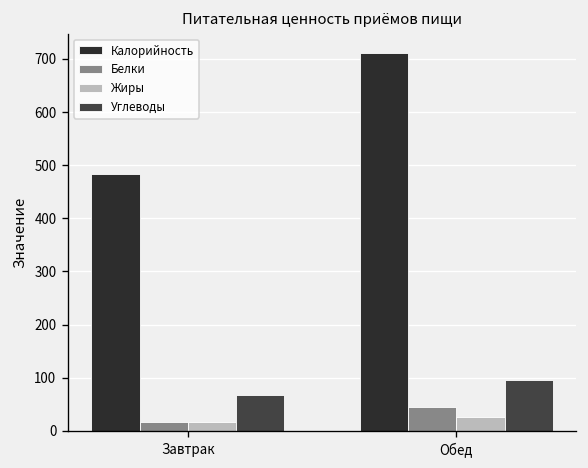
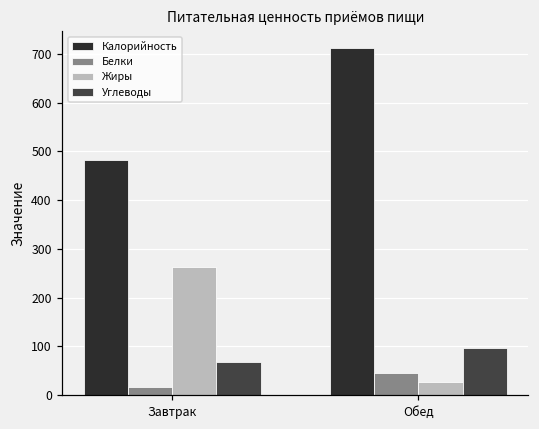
Жиры, Завтрак: 20 -> 260
